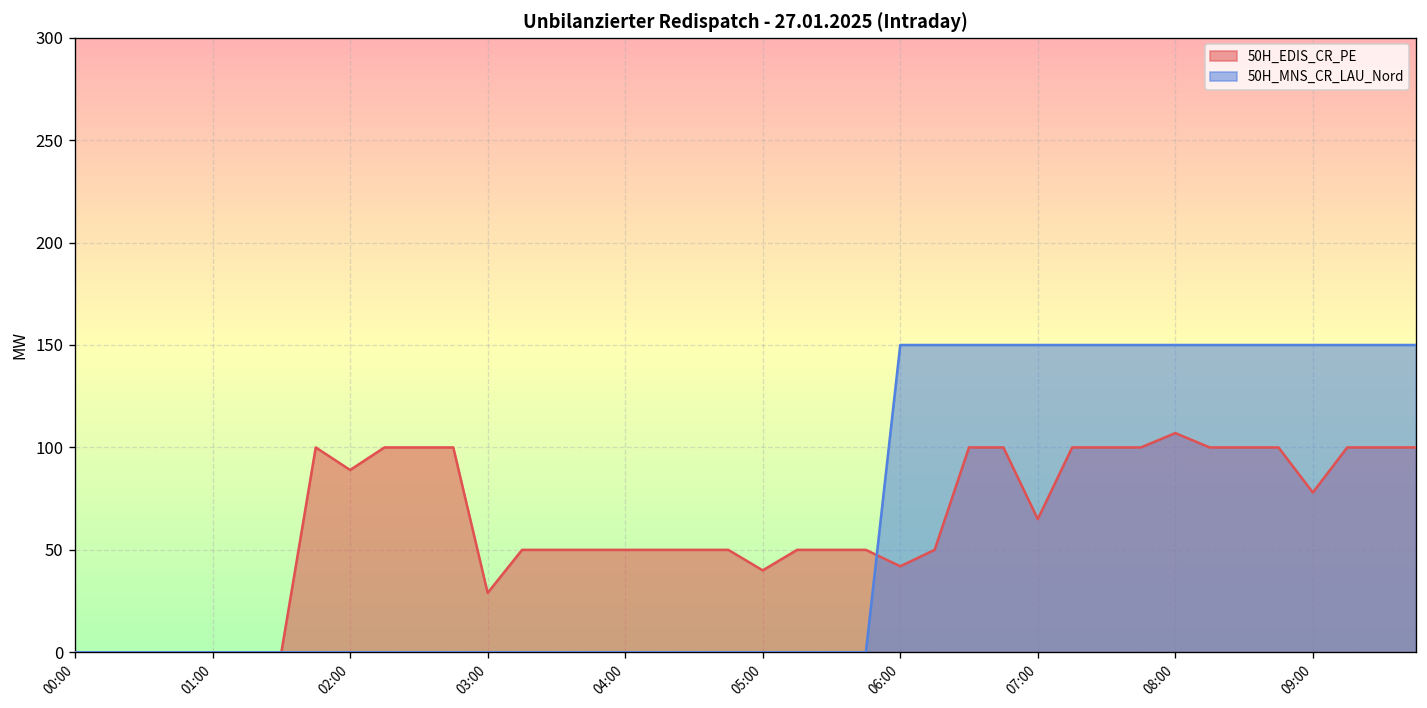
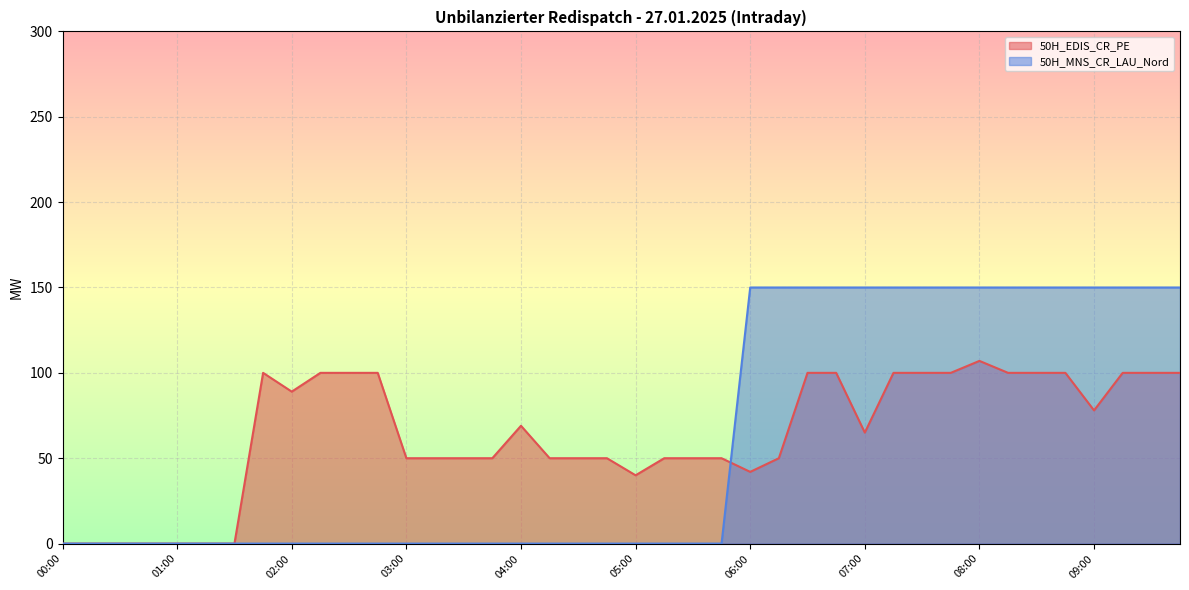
50H_EDIS_CR_PE, 03:00: 29 -> 50
50H_EDIS_CR_PE, 04:00: 50 -> 69
